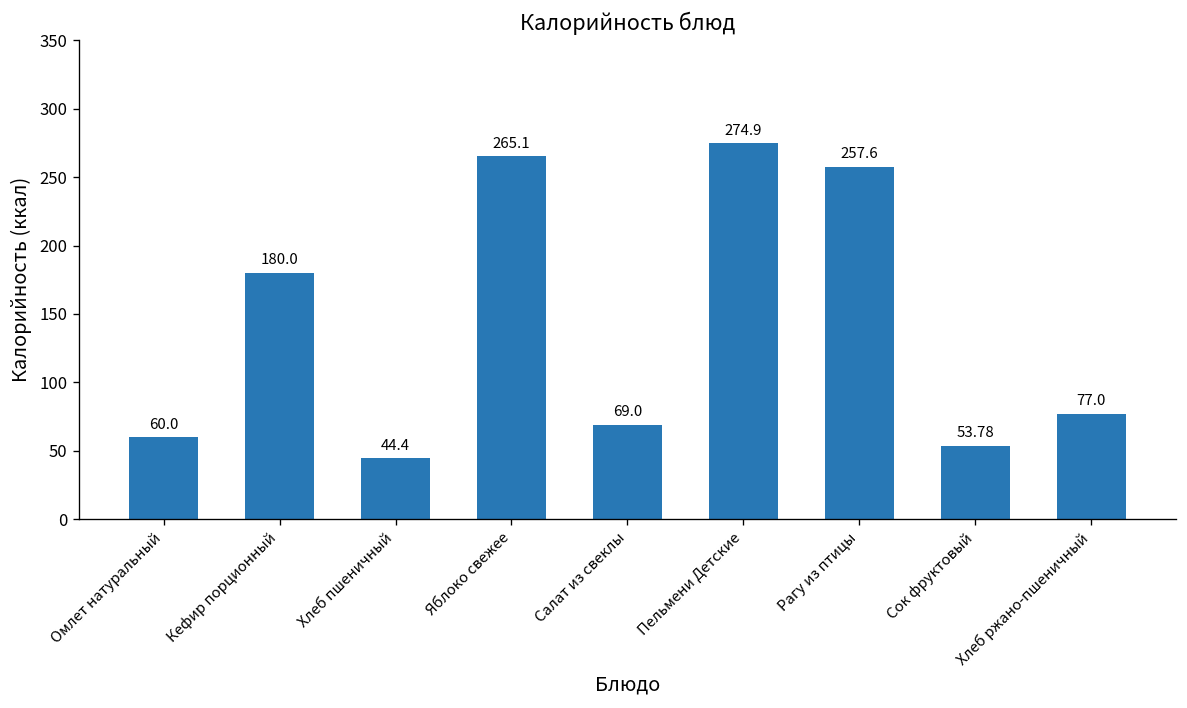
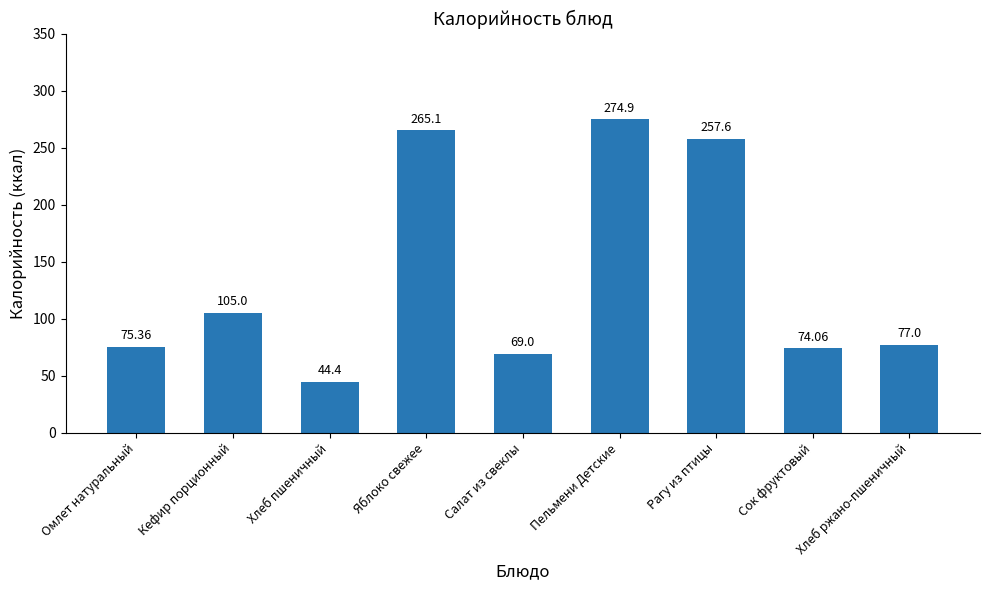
Омлет натуральный: 60.0 -> 75.36
Кефир порционный: 180.0 -> 105.0
Сок фруктовый: 53.78 -> 74.06
